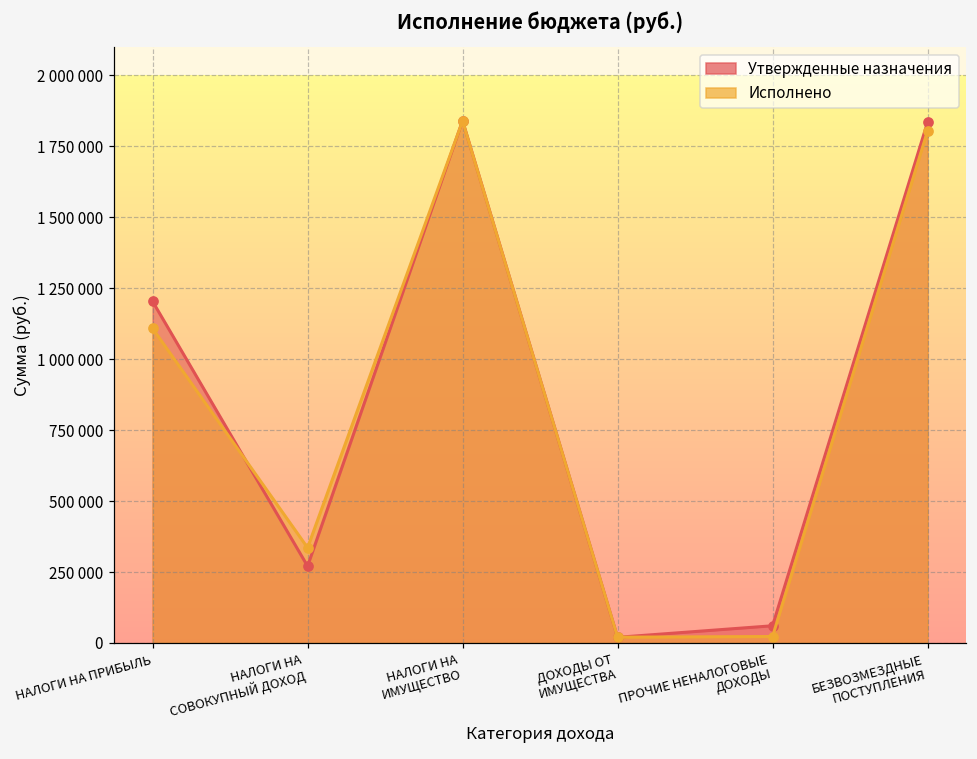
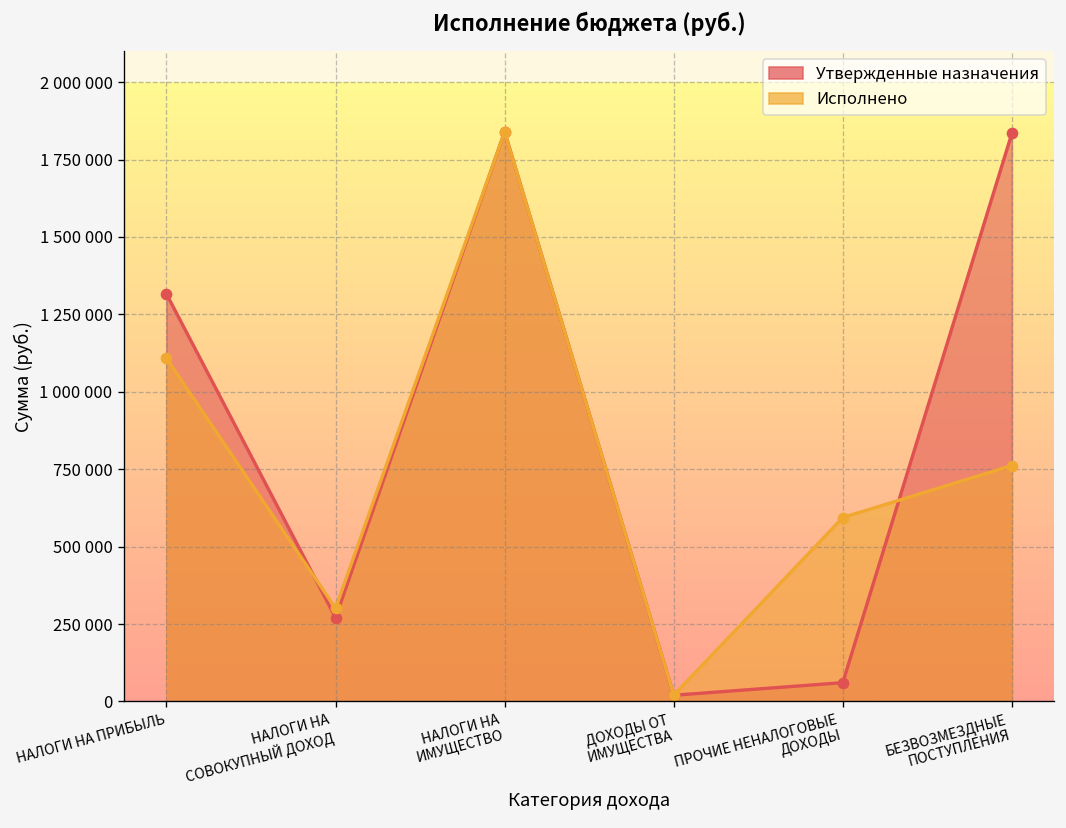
Утвержденные назначения, НАЛОГИ НА ПРИБЫЛЬ: 1200000 -> 1320000
Исполнено, НАЛОГИ НА СОВОКУПНЫЙ ДОХОД: 340000 -> 300000
Исполнено, ПРОЧИЕ НЕНАЛОГОВЫЕ ДОХОДЫ: 20000 -> 590000
Исполнено, БЕЗВОЗМЕЗДНЫЕ ПОСТУПЛЕНИЯ: 1800000 -> 760000
